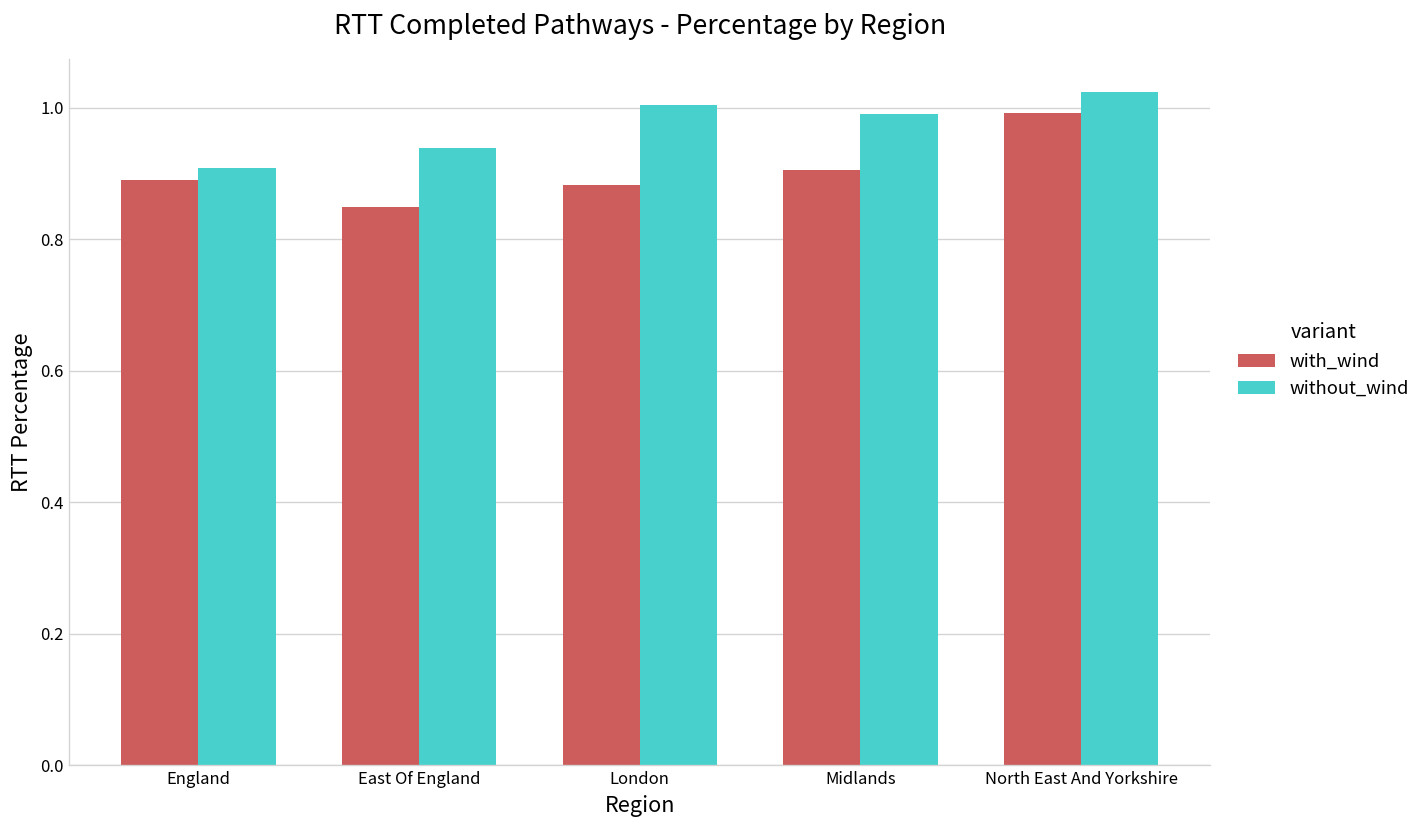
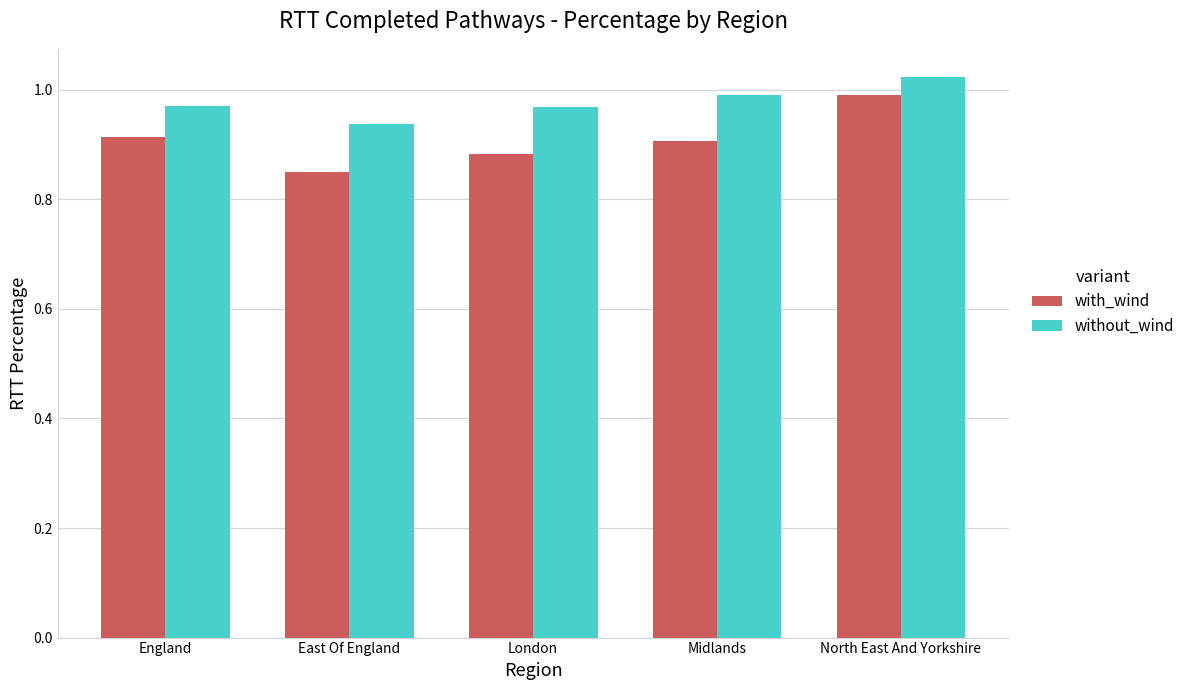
with_wind, England: 0.89 -> 0.91
without_wind, England: 0.91 -> 0.97
without_wind, London: 1.00 -> 0.97
